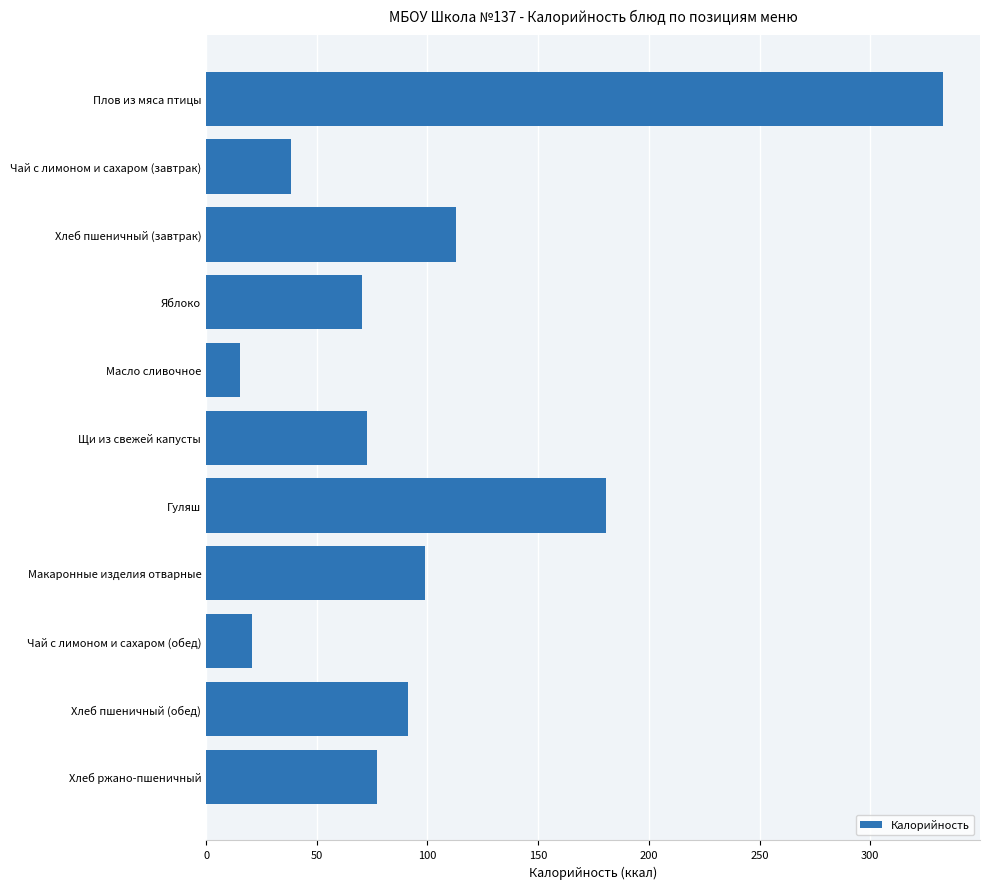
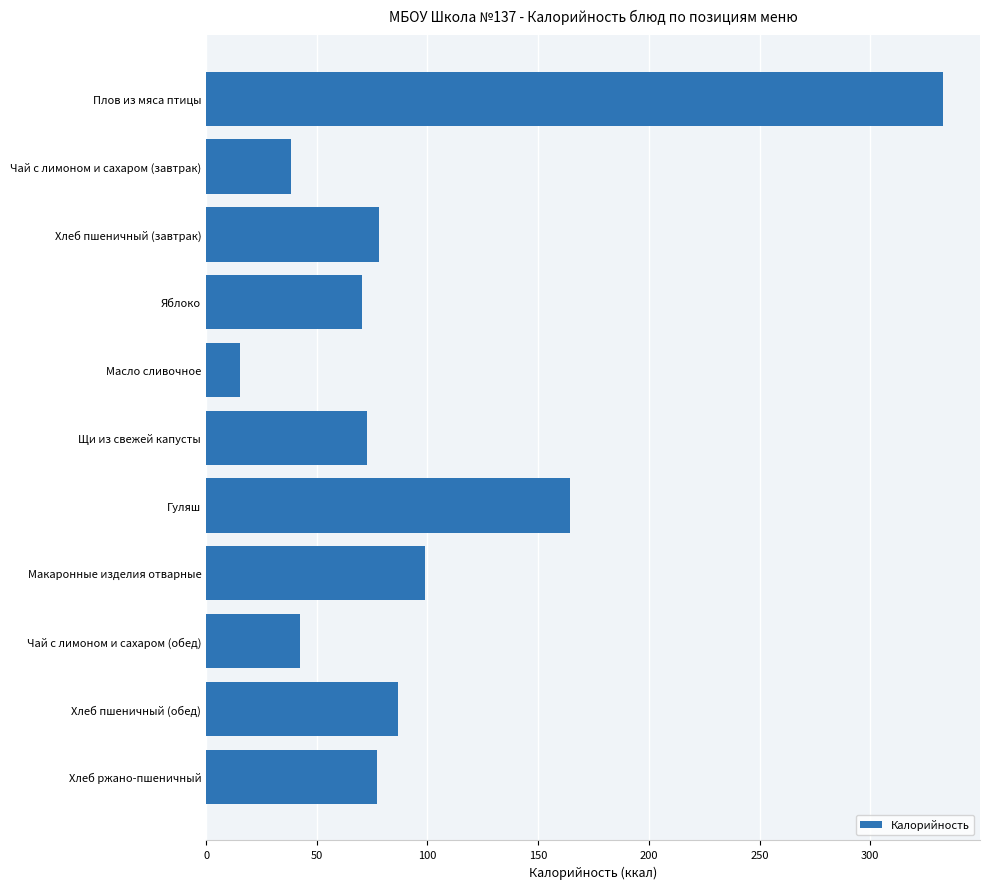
Хлеб пшеничный (завтрак): 113 -> 78
Гуляш: 180 -> 164
Чай с лимоном и сахаром (обед): 21 -> 42
Хлеб пшеничный (обед): 91 -> 87
